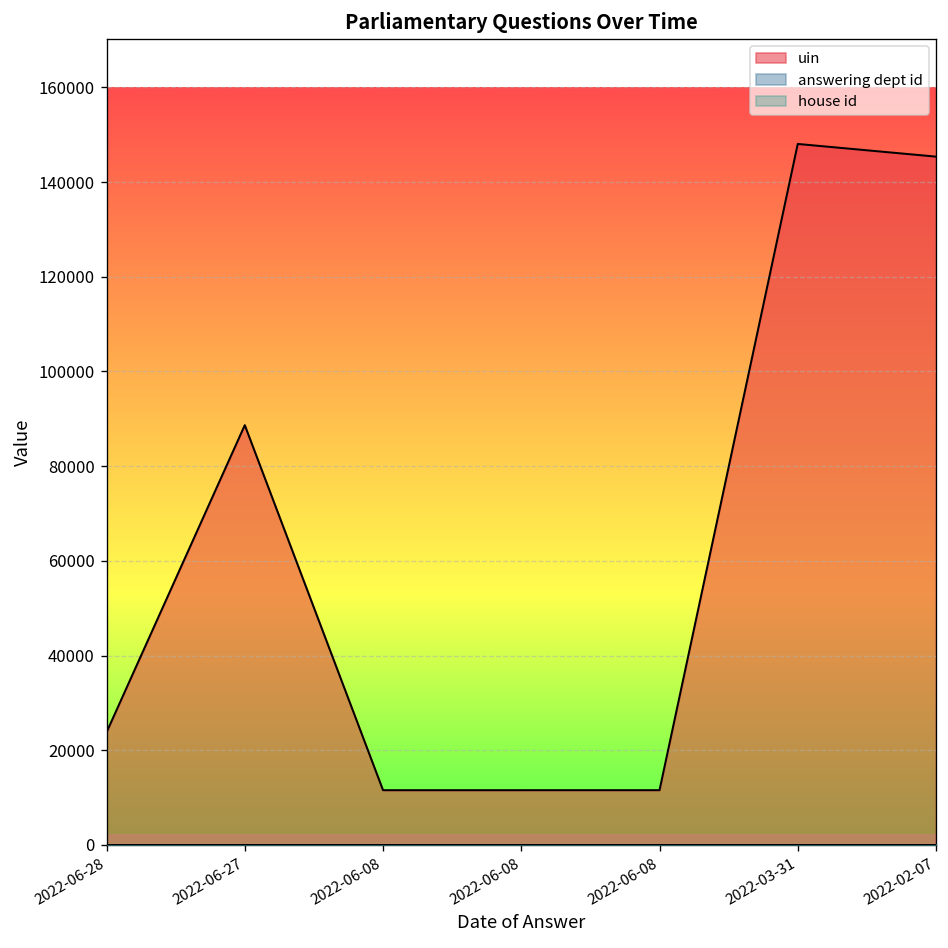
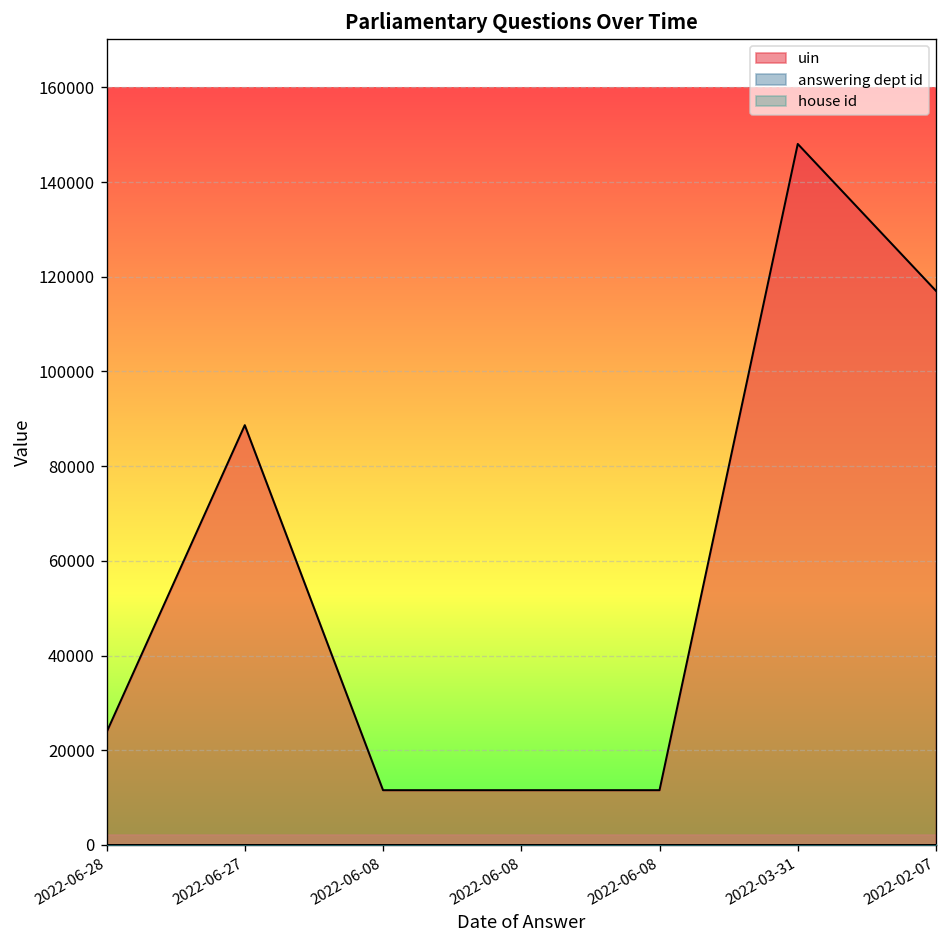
uin, 2022-02-07: 145000 -> 117000
